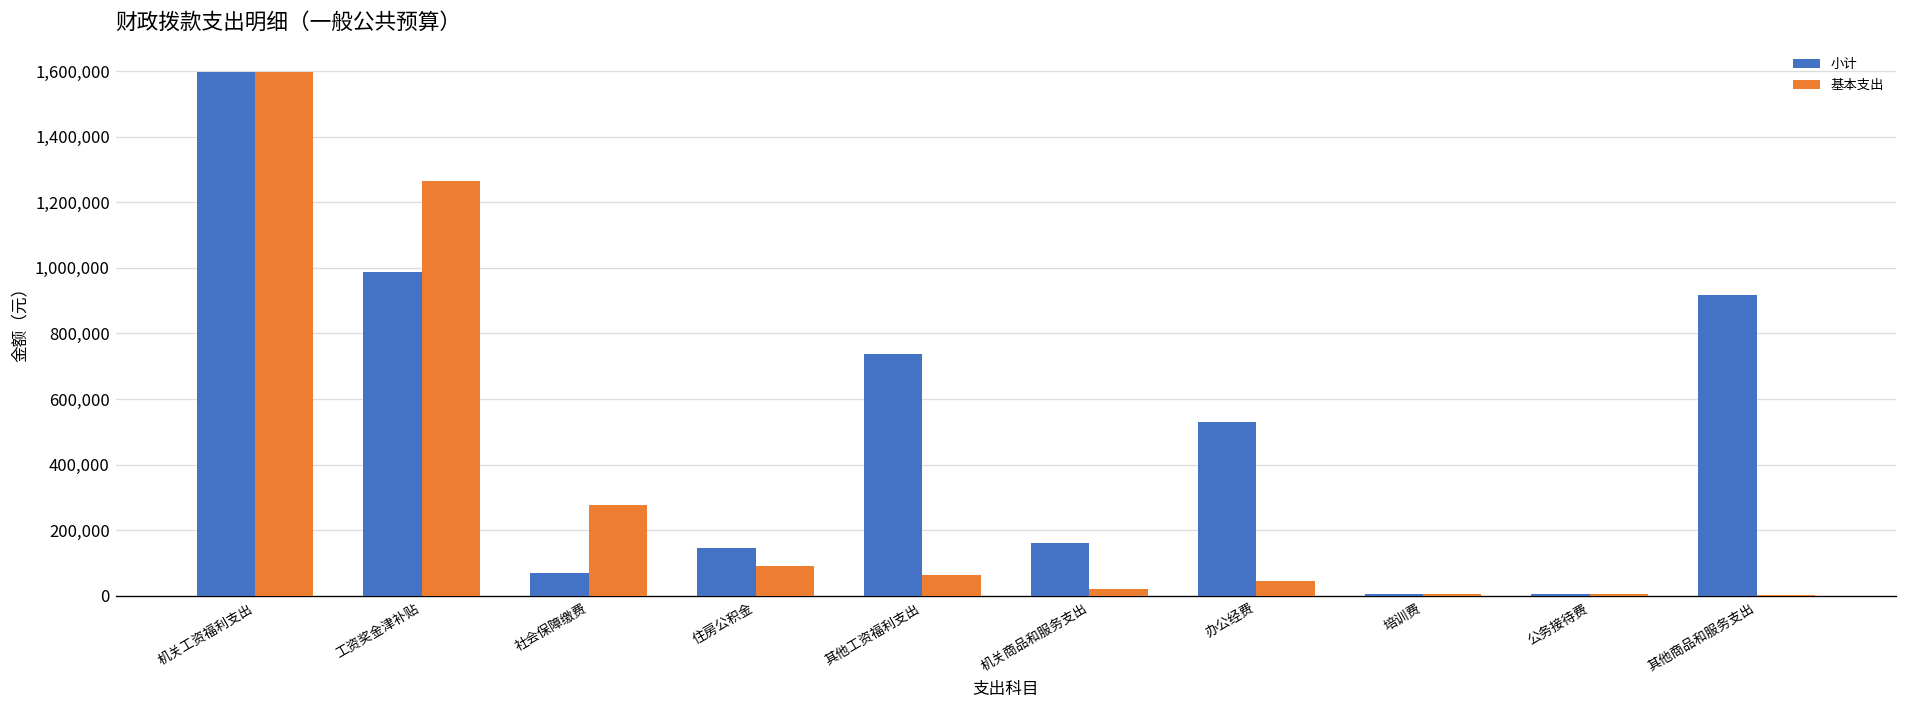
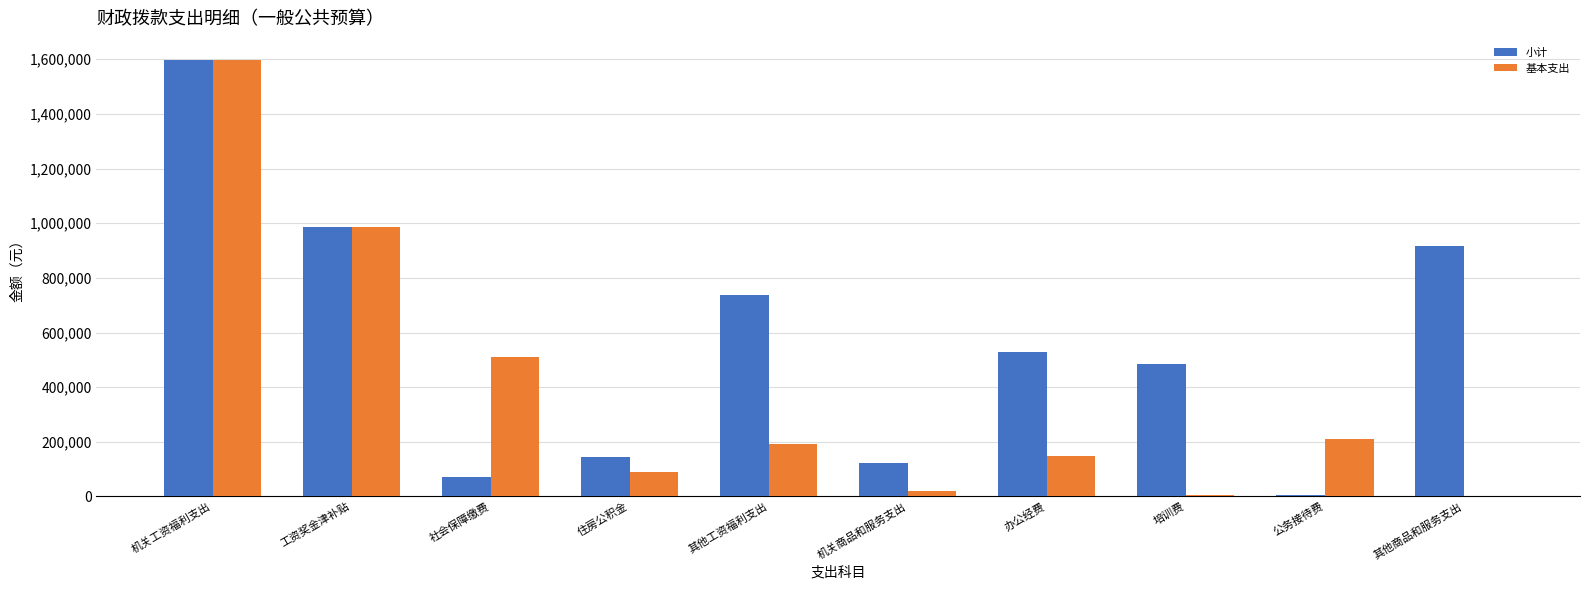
基本支出, 工资奖金津补贴: 1,260,000 -> 990,000
基本支出, 社会保障缴费: 280,000 -> 510,000
基本支出, 其他工资福利支出: 60,000 -> 190,000
小计, 机关商品和服务支出: 160,000 -> 120,000
基本支出, 办公经费: 50,000 -> 150,000
小计, 培训费: 0 -> 480,000
基本支出, 公务接待费: 10,000 -> 210,000
